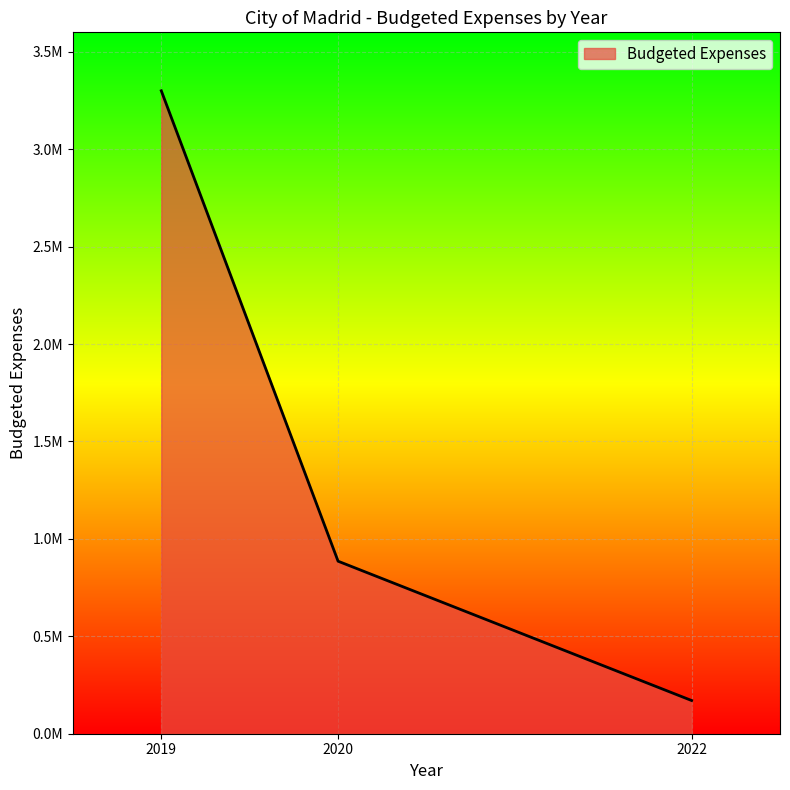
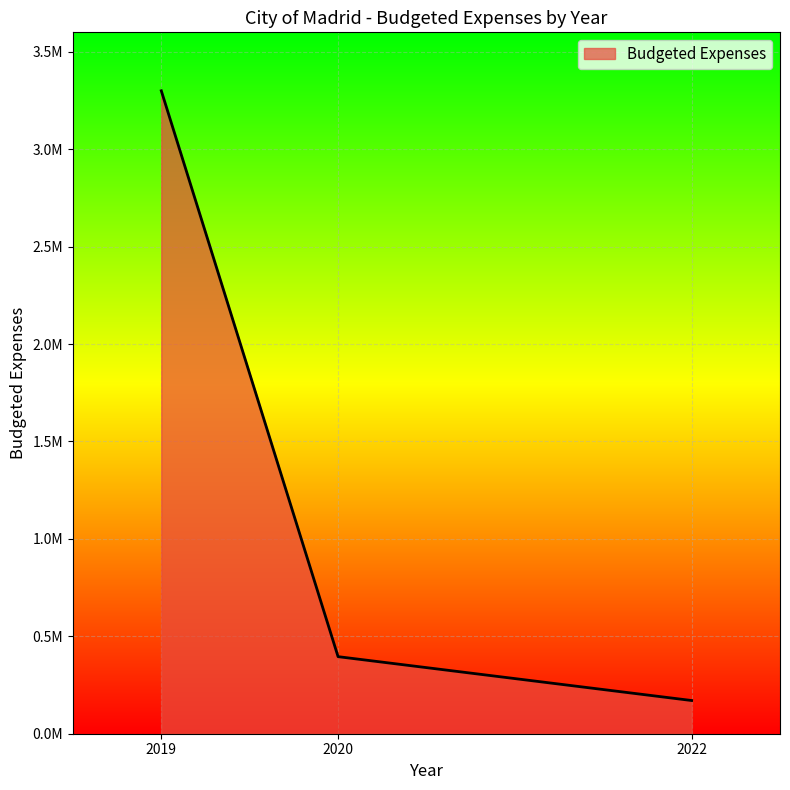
2020: 890000 -> 400000
